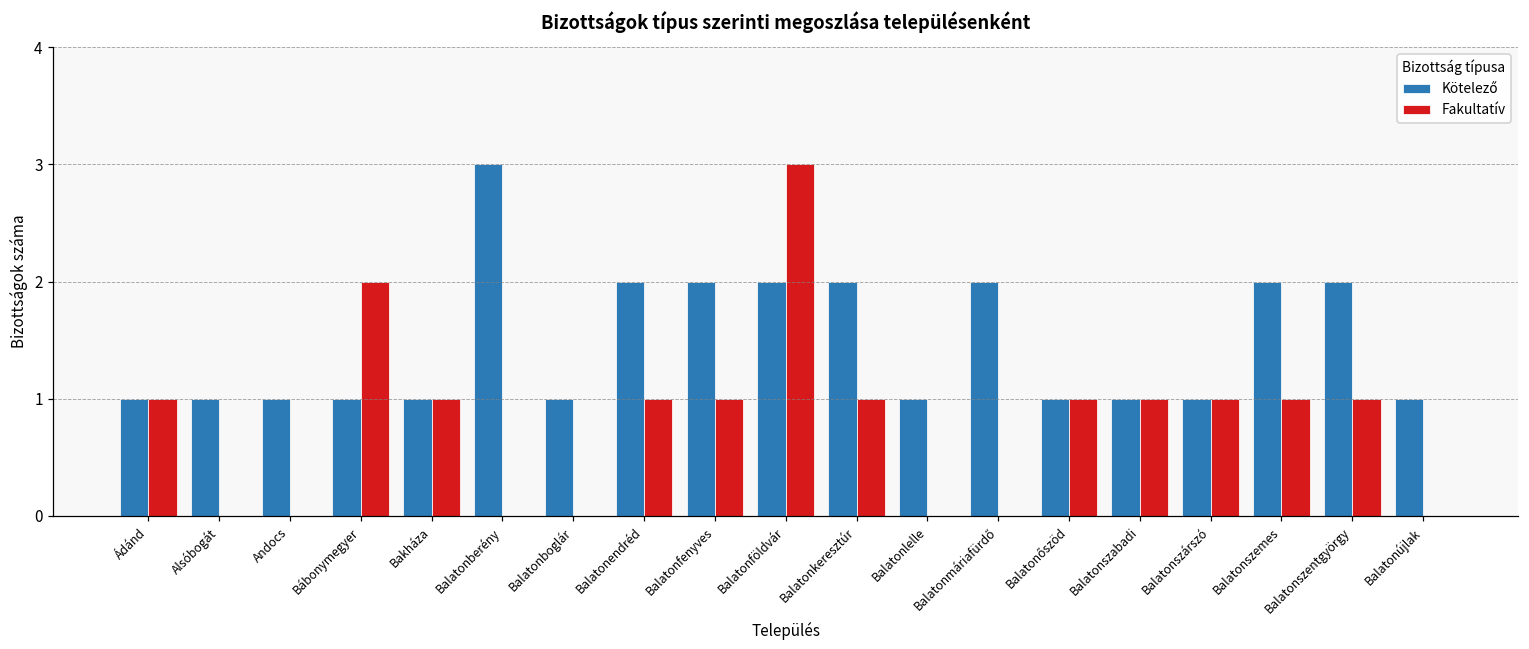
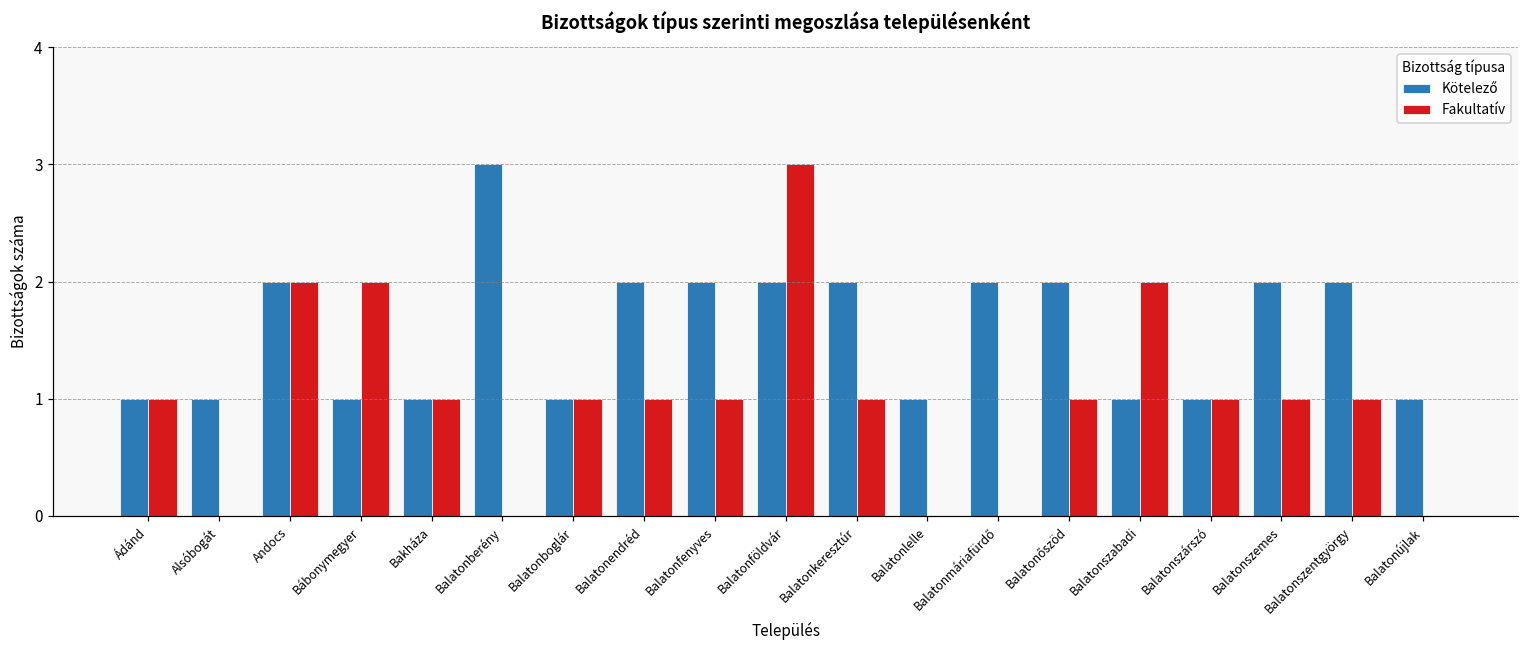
Kötelező, Andocs: 1 -> 2
Fakultatív, Andocs: 0 -> 2
Fakultatív, Balatonboglár: 0 -> 1
Kötelező, Balatonőszöd: 1 -> 2
Fakultatív, Balatonszabadi: 1 -> 2
